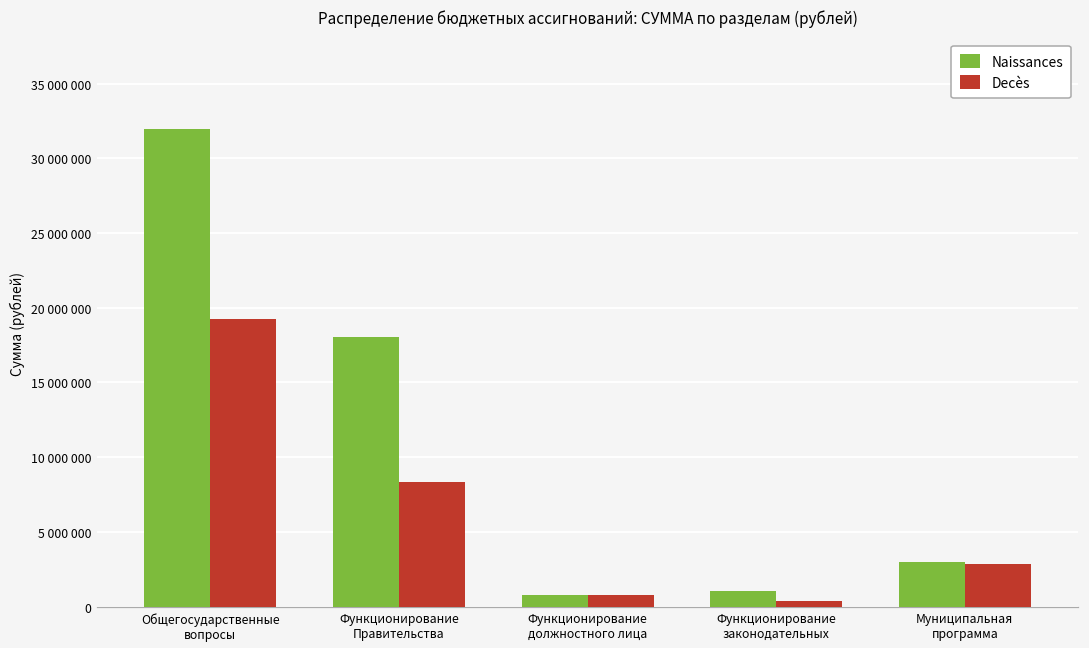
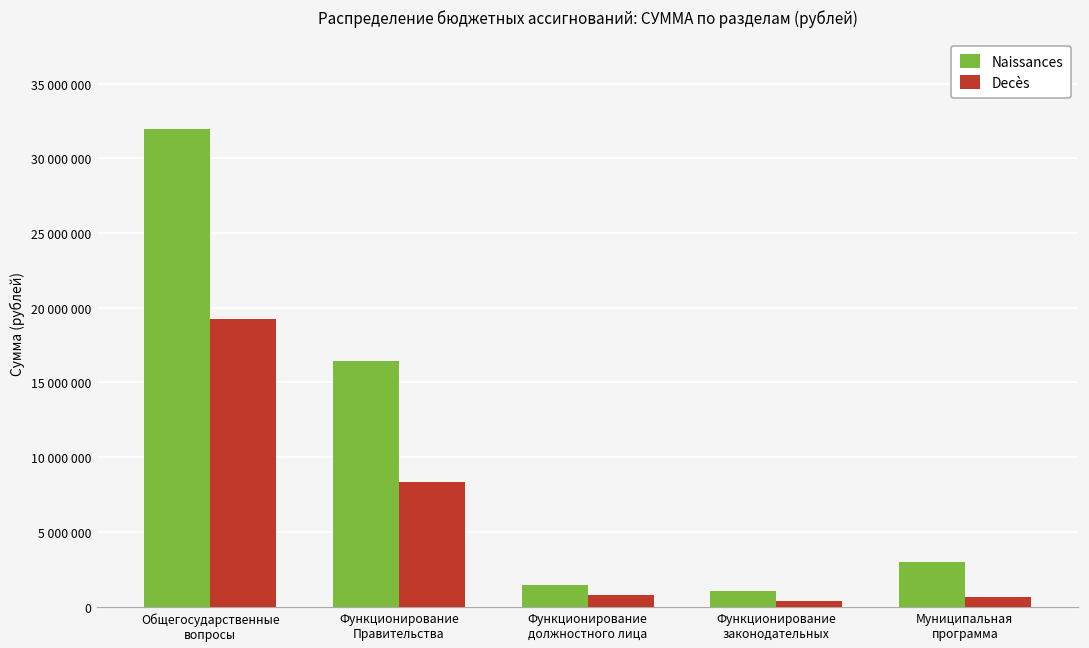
Naissances, Функционирование Правительства: 18100000 -> 16500000
Naissances, Функционирование должностного лица: 800000 -> 1400000
Decès, Муниципальная программа: 2800000 -> 700000
